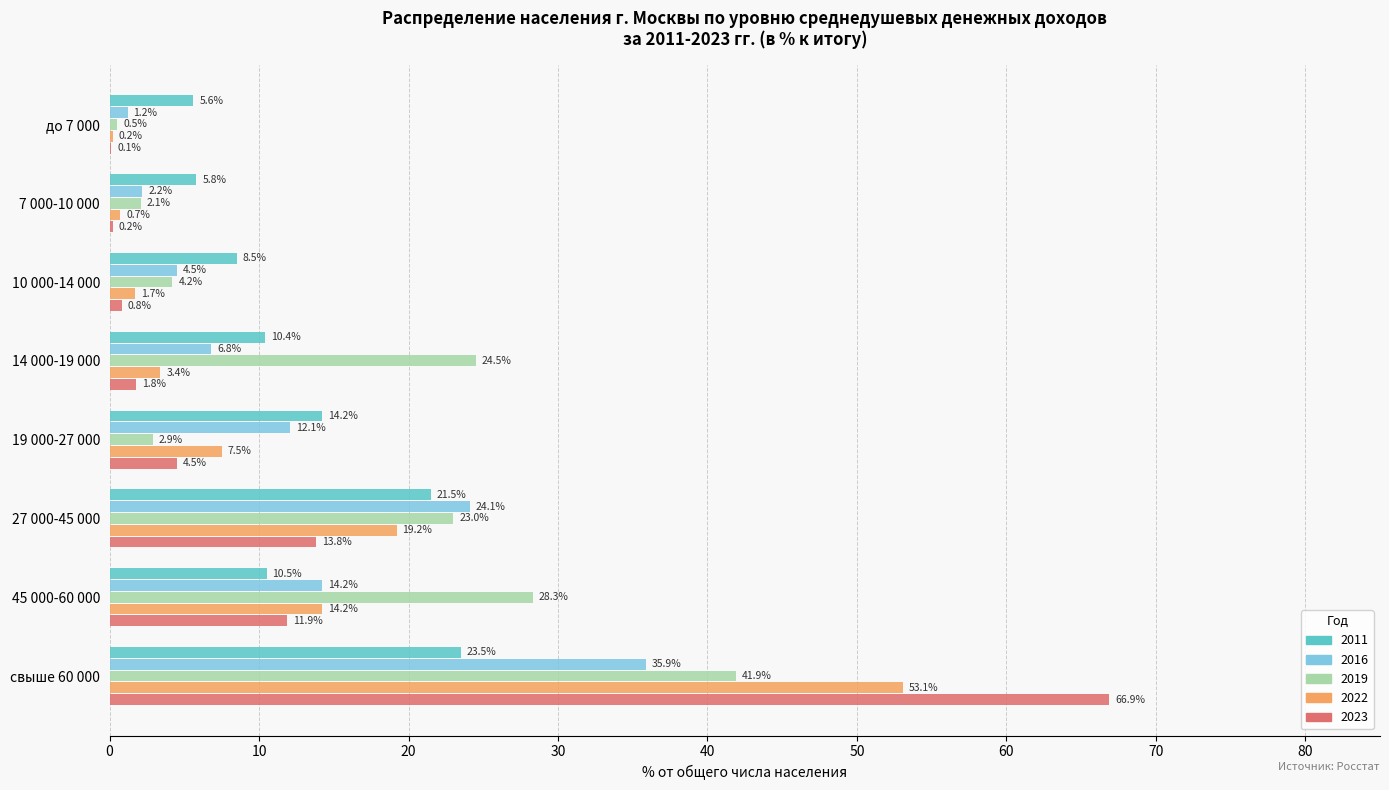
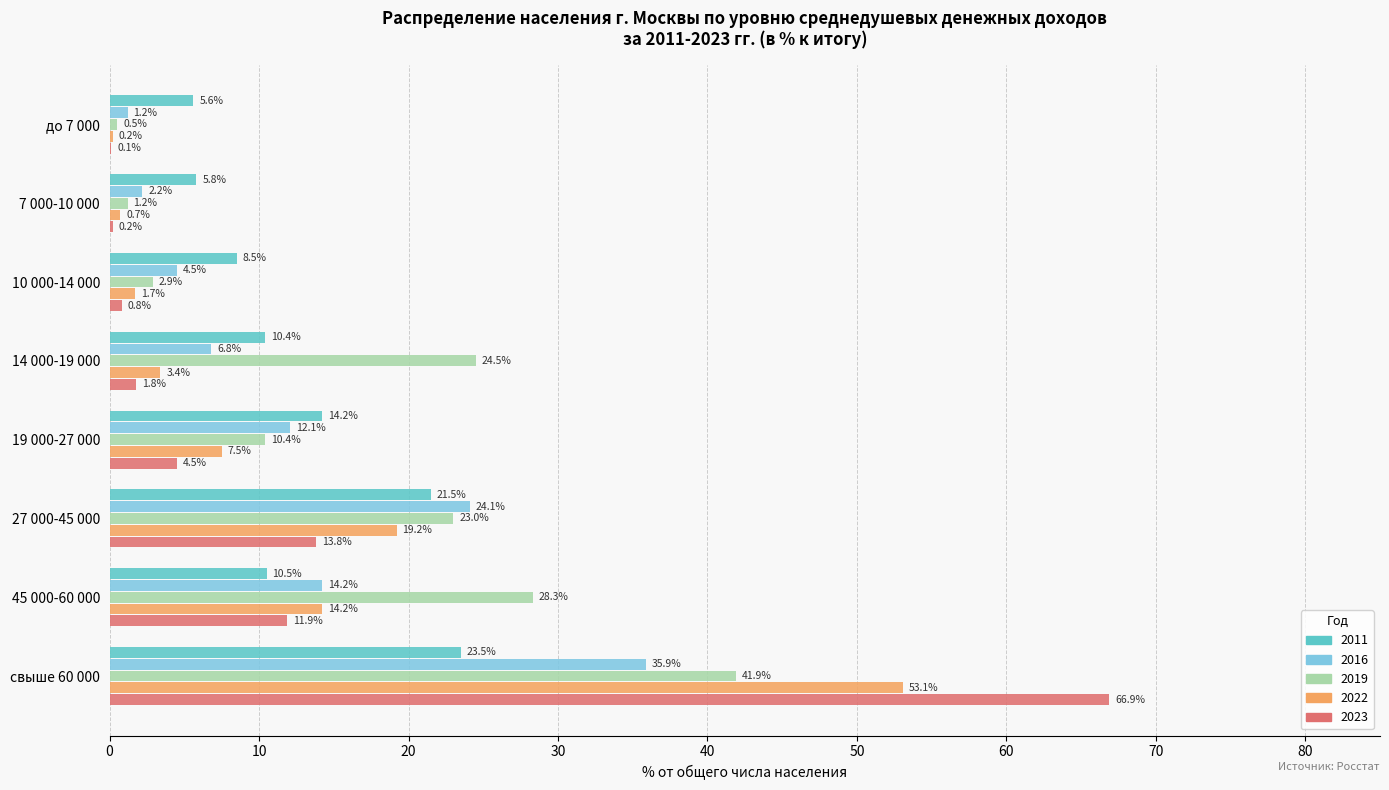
2019, 7 000-10 000: 2.1% -> 1.2%
2019, 10 000-14 000: 4.2% -> 2.9%
2019, 19 000-27 000: 2.9% -> 10.4%
